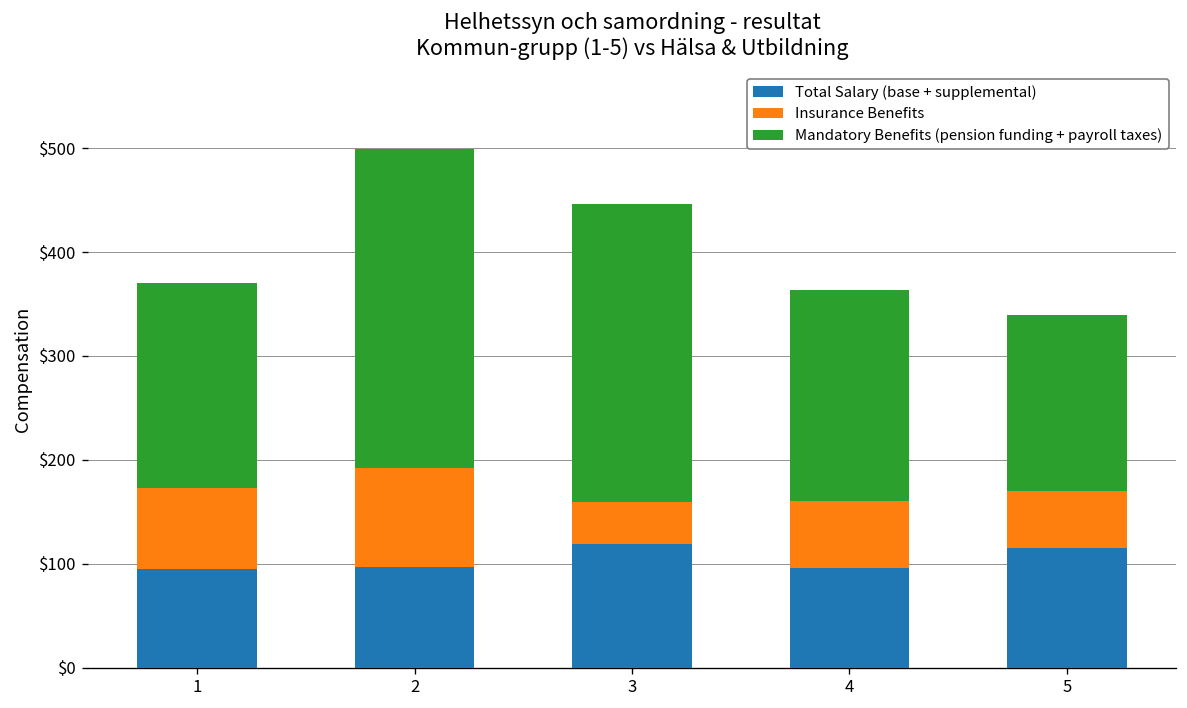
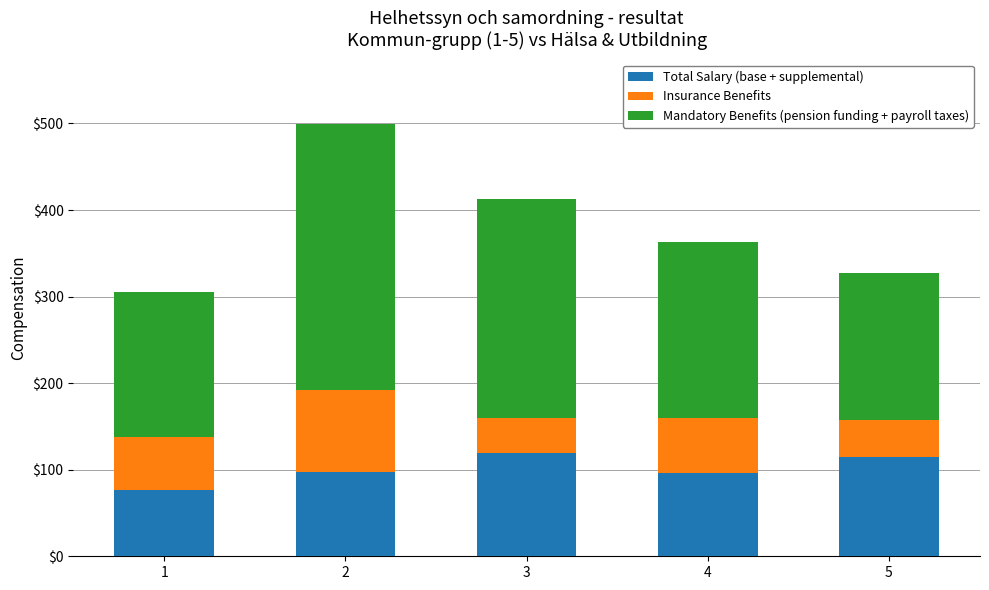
Total Salary (base + supplemental), 1: $100 -> $80
Insurance Benefits, 1: $80 -> $60
Mandatory Benefits (pension funding + payroll taxes), 1: $200 -> $170
Mandatory Benefits (pension funding + payroll taxes), 3: $290 -> $250
Insurance Benefits, 5: $60 -> $40
